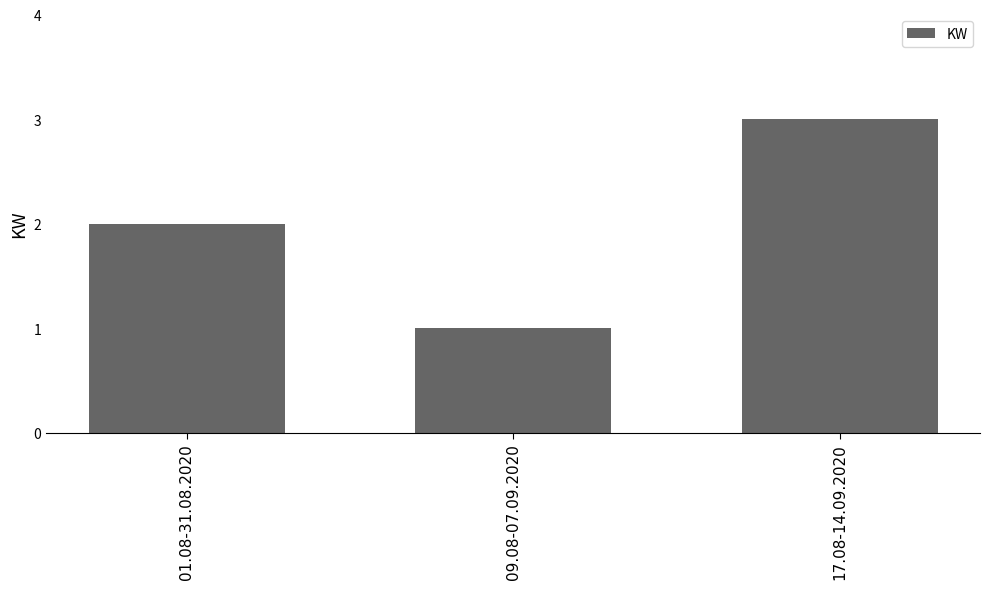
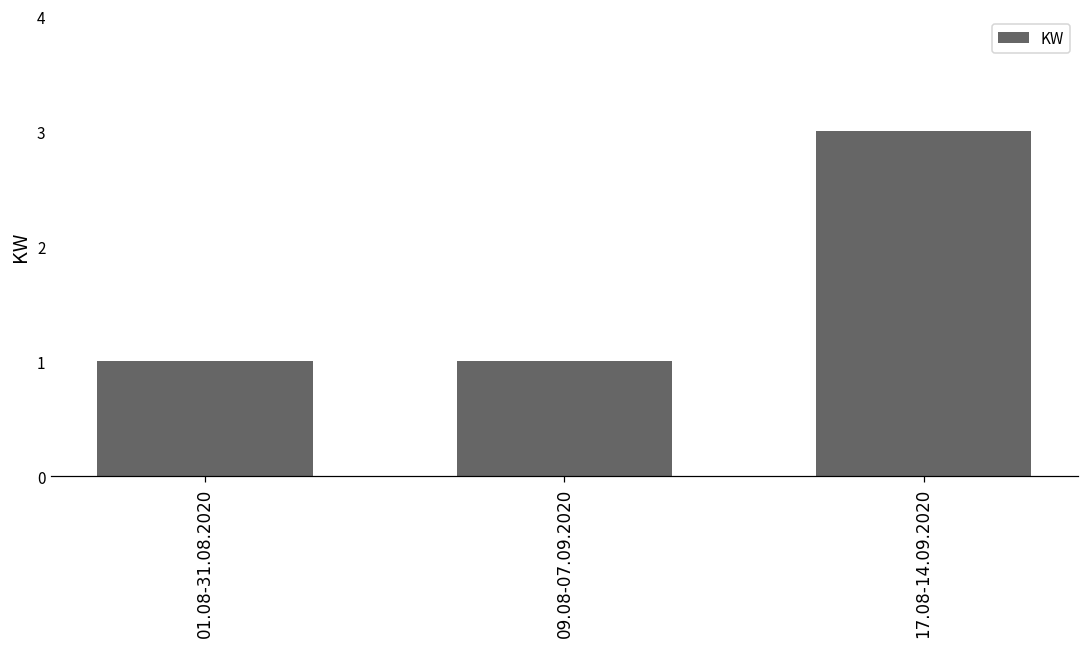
01.08-31.08.2020: 2 -> 1
